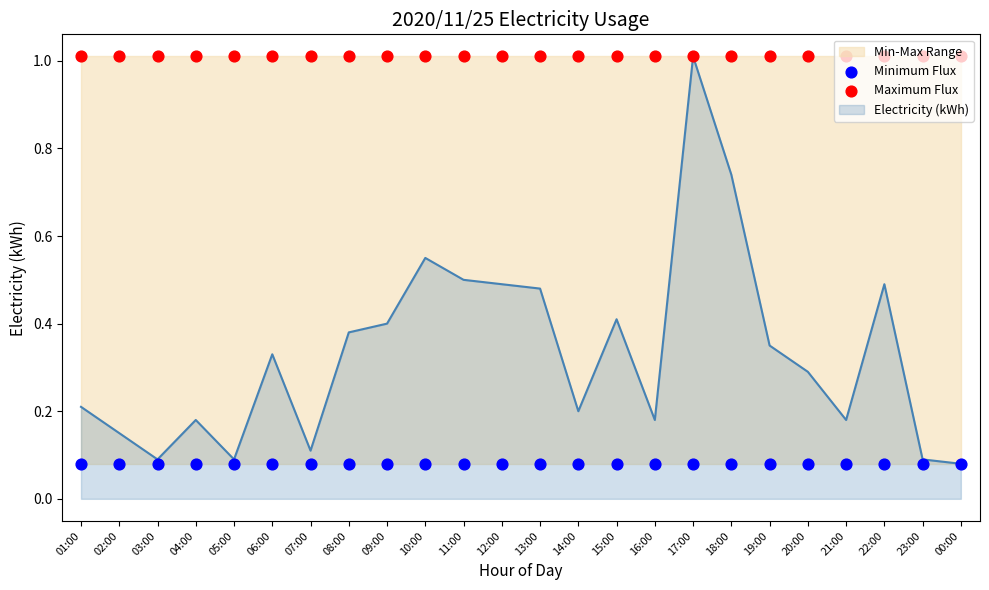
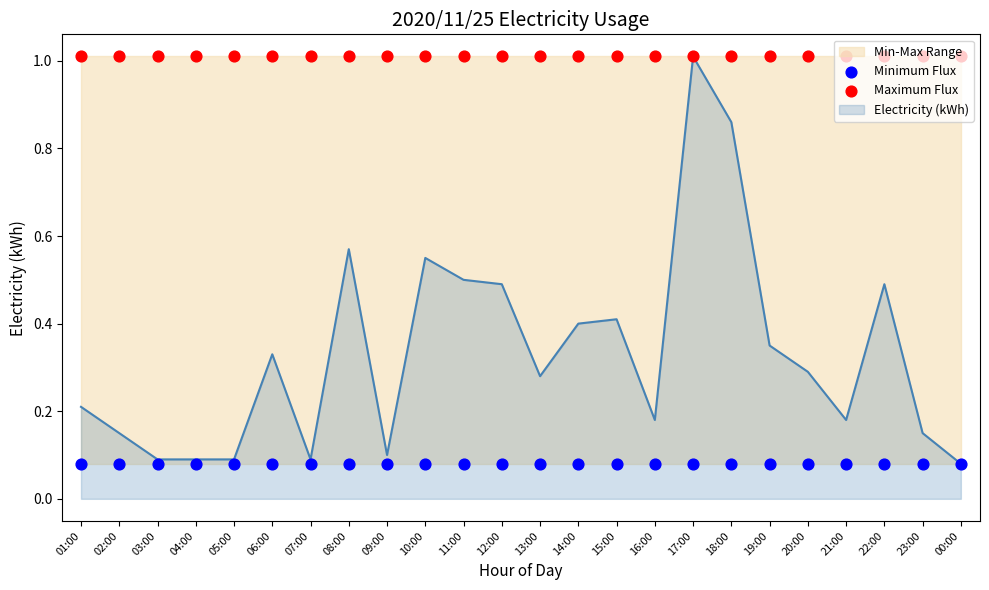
Electricity (kWh), 04:00: 0.18 -> 0.09
Electricity (kWh), 07:00: 0.11 -> 0.09
Electricity (kWh), 08:00: 0.38 -> 0.57
Electricity (kWh), 09:00: 0.4 -> 0.1
Electricity (kWh), 13:00: 0.48 -> 0.28
Electricity (kWh), 14:00: 0.2 -> 0.4
Electricity (kWh), 18:00: 0.74 -> 0.86
Electricity (kWh), 23:00: 0.09 -> 0.15
